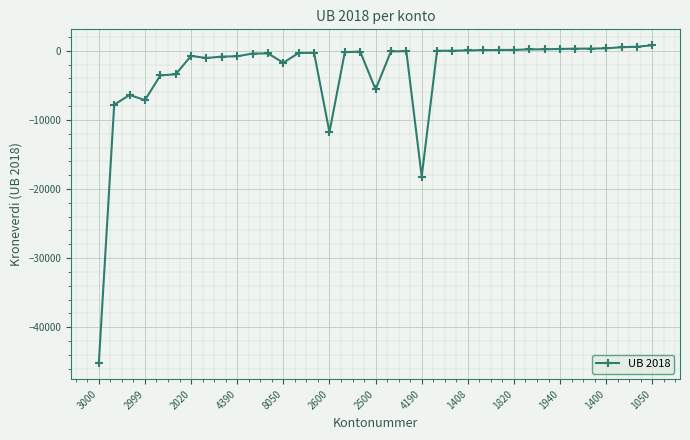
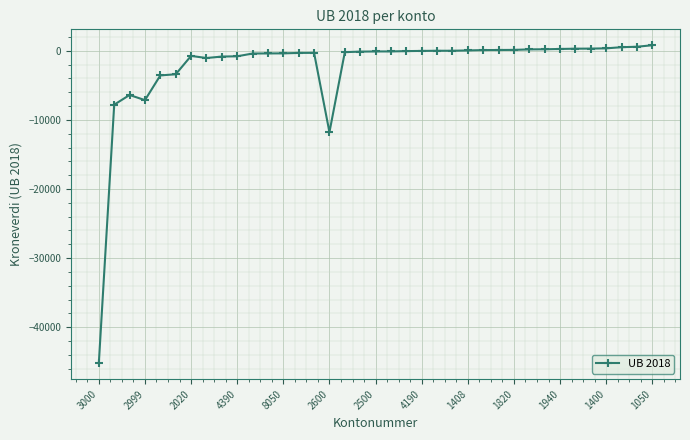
8050: -2000 -> 0
2500: -6000 -> 0
4190: -18000 -> 0
